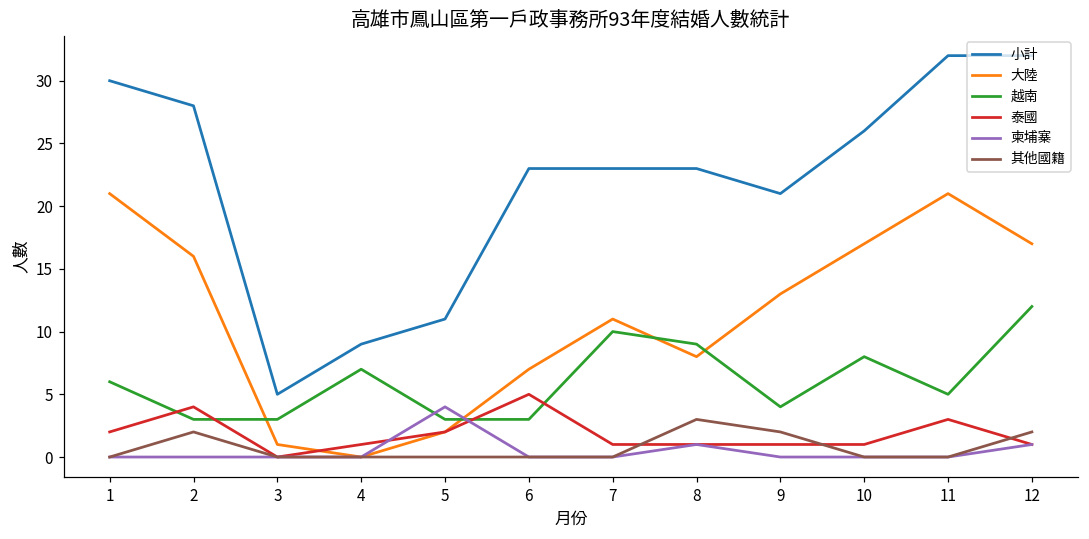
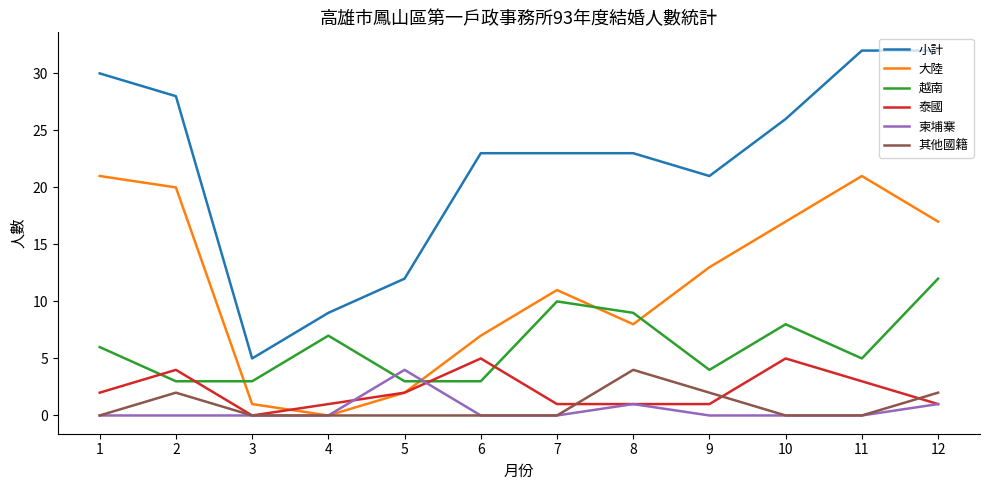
大陸, 2: 16 -> 20
小計, 5: 11 -> 12
其他國籍, 8: 3 -> 4
泰國, 10: 1 -> 5
